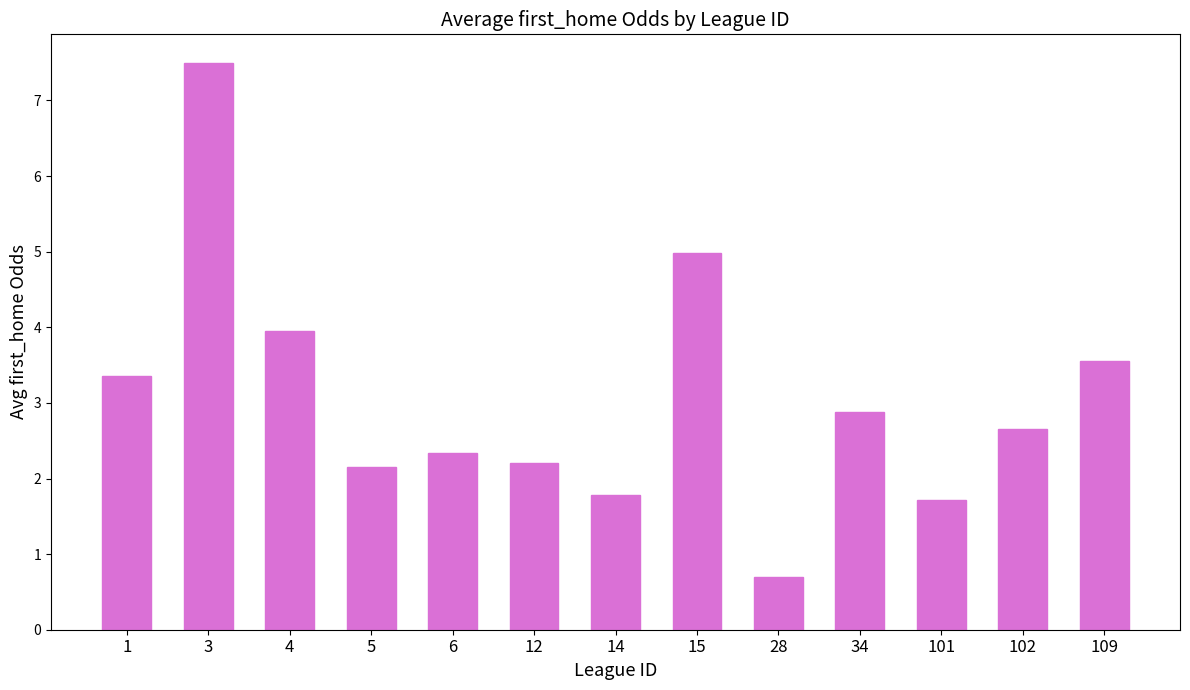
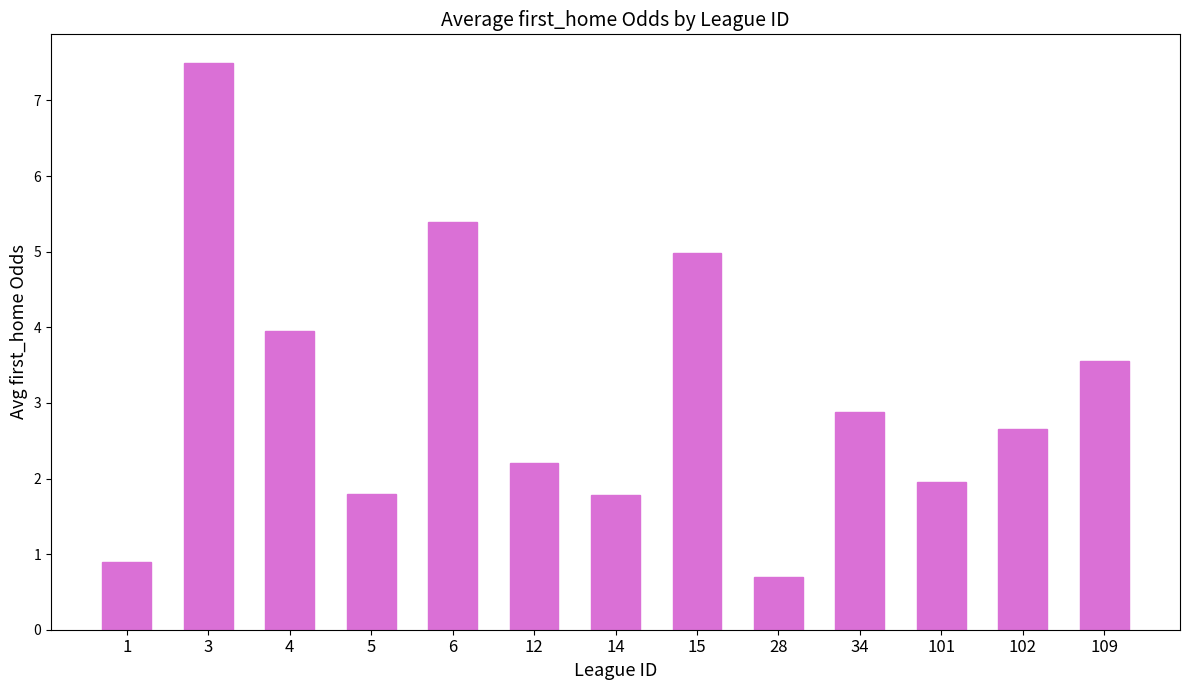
1: 3.4 -> 0.9
5: 2.2 -> 1.8
6: 2.3 -> 5.4
101: 1.7 -> 2.0
